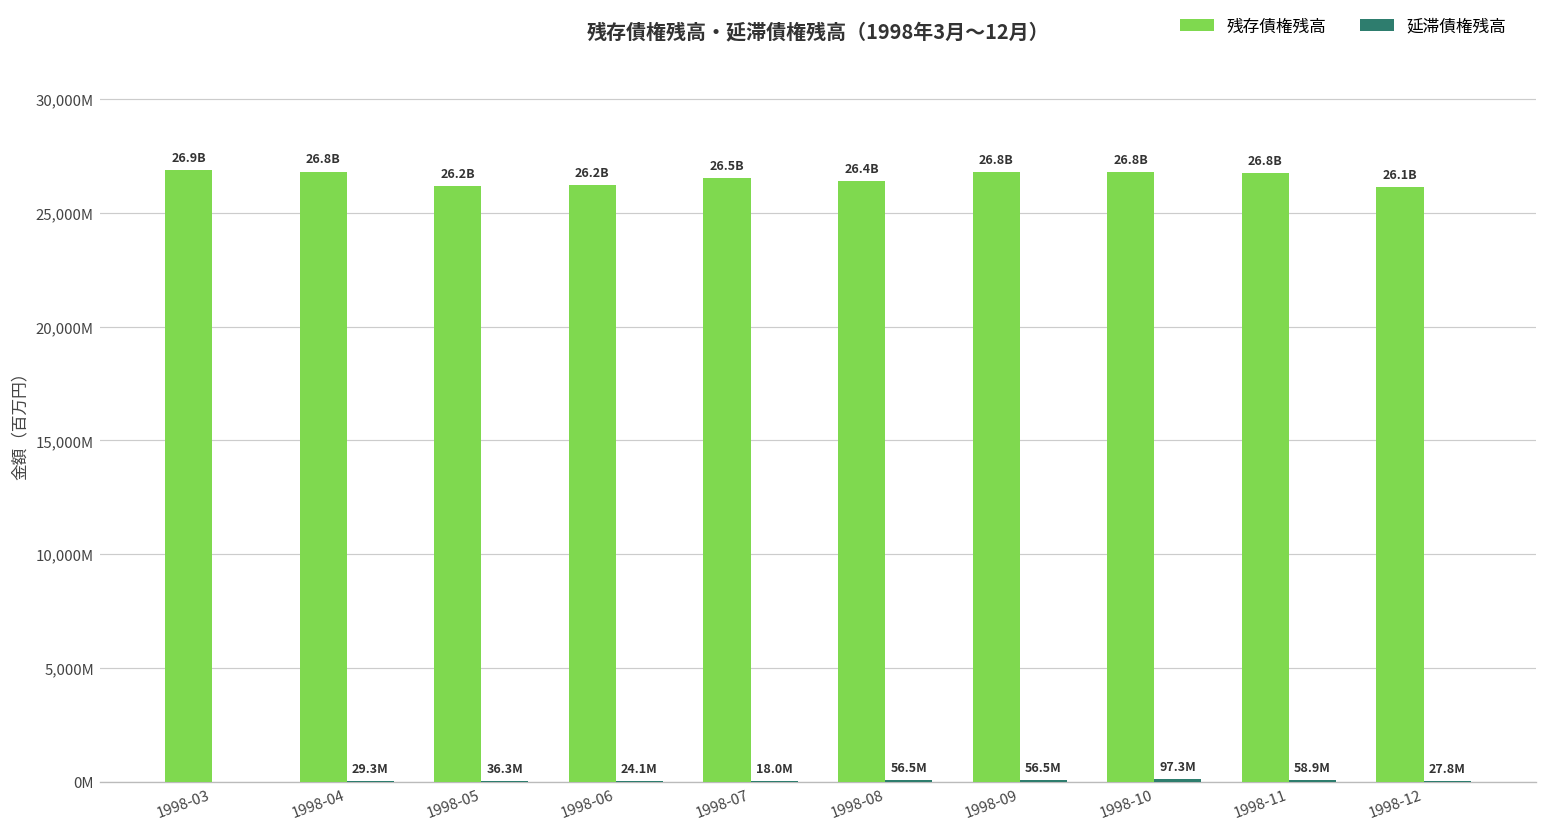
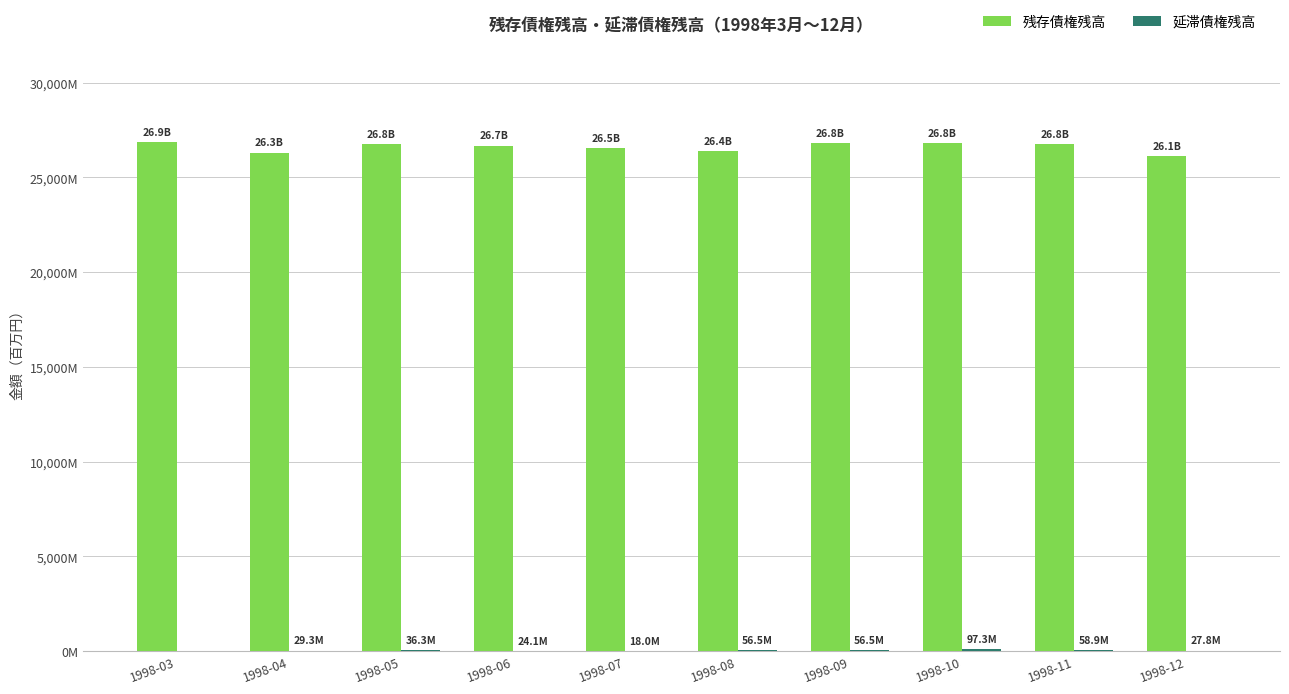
残存債権残高, 1998-04: 26.8B -> 26.3B
残存債権残高, 1998-05: 26.2B -> 26.8B
残存債権残高, 1998-06: 26.2B -> 26.7B
